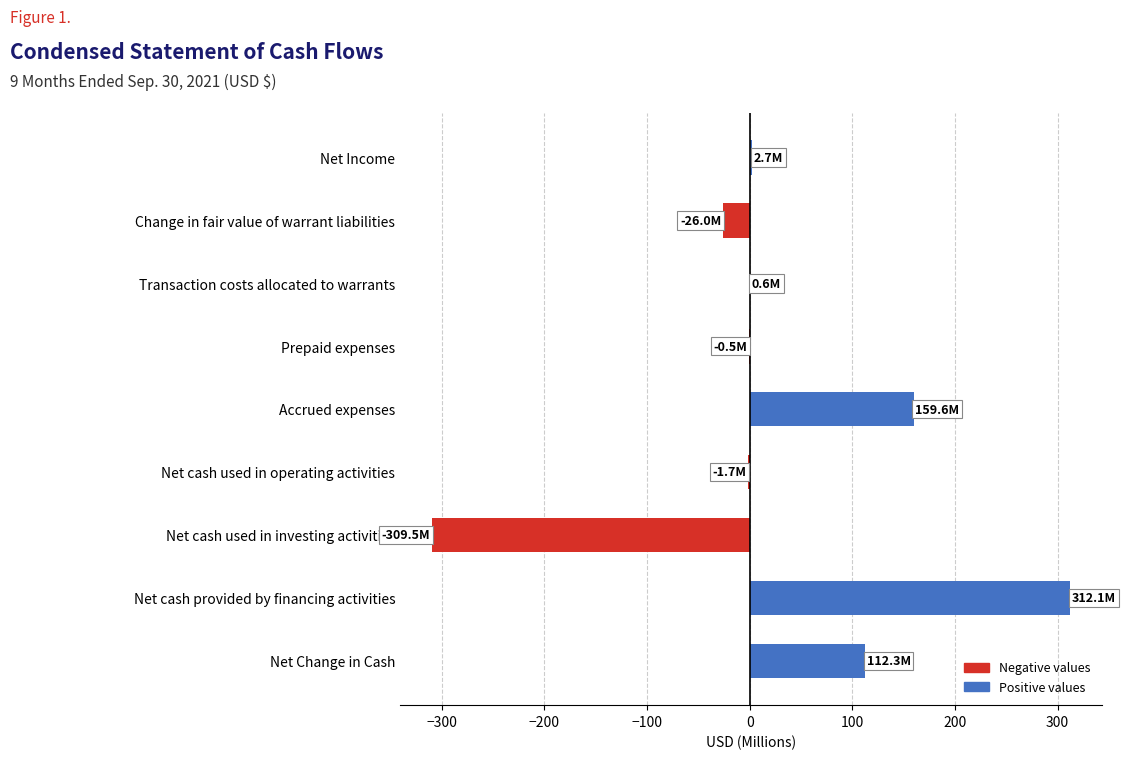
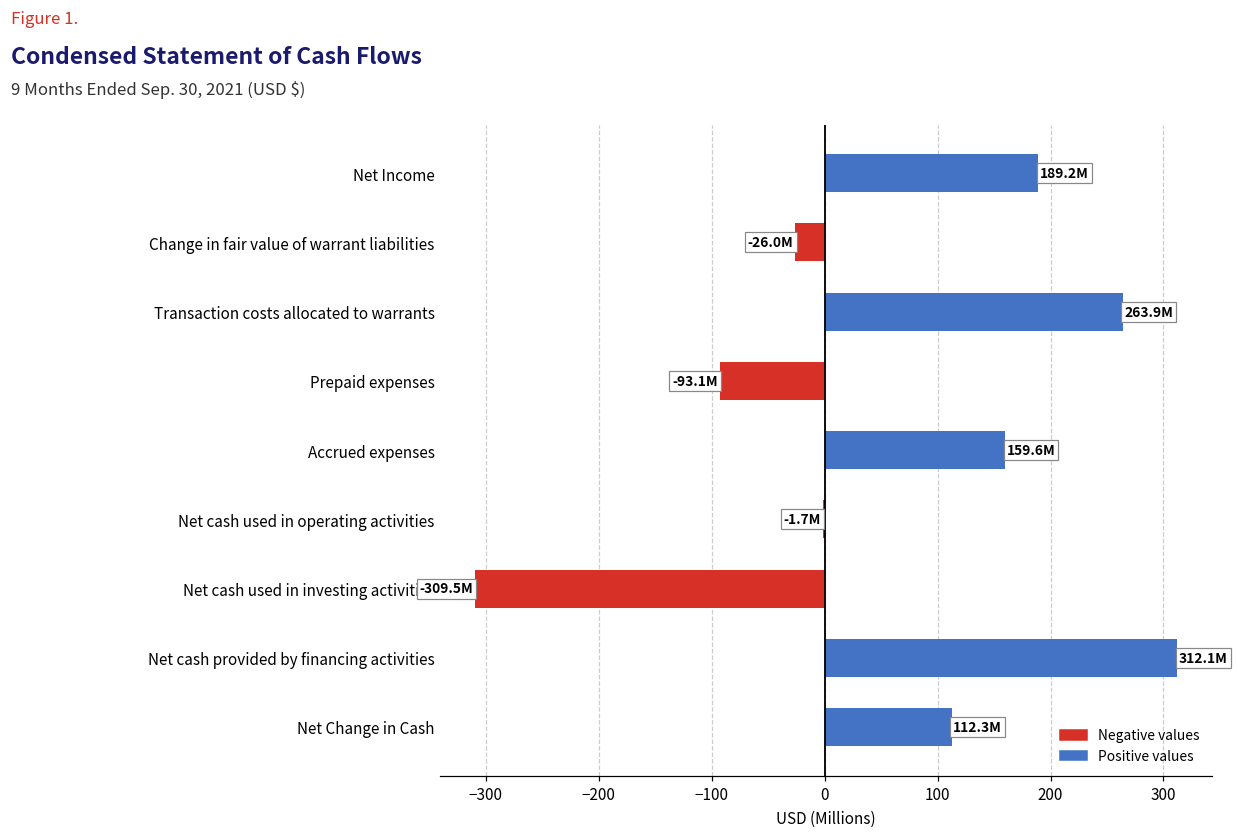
Net Income: 2.7M -> 189.2M
Transaction costs allocated to warrants: 0.6M -> 263.9M
Prepaid expenses: -0.5M -> -93.1M
